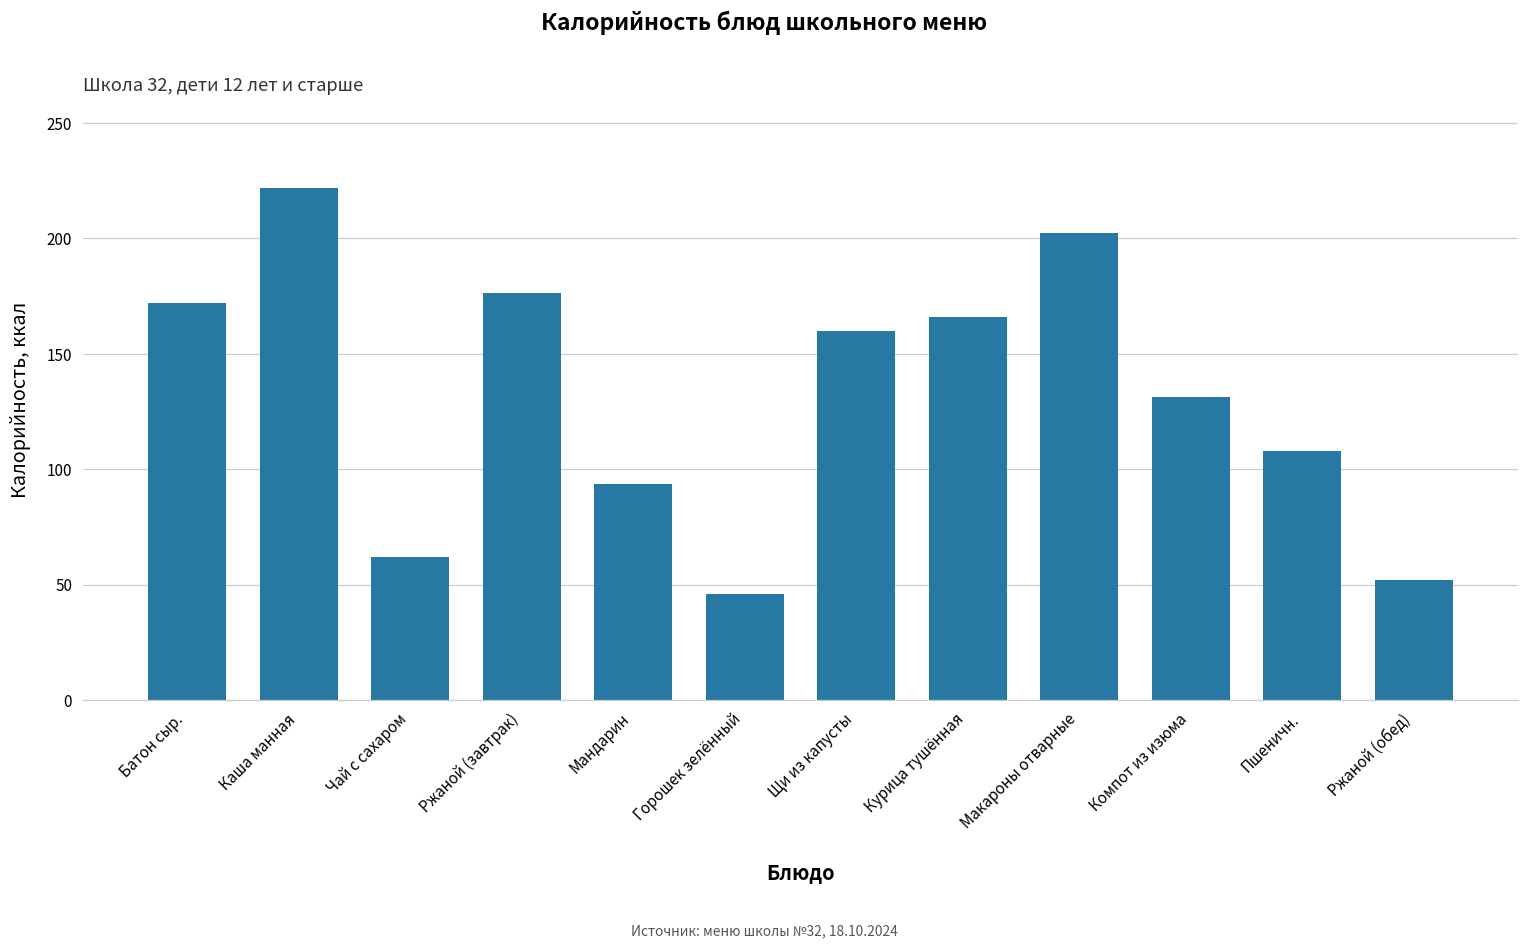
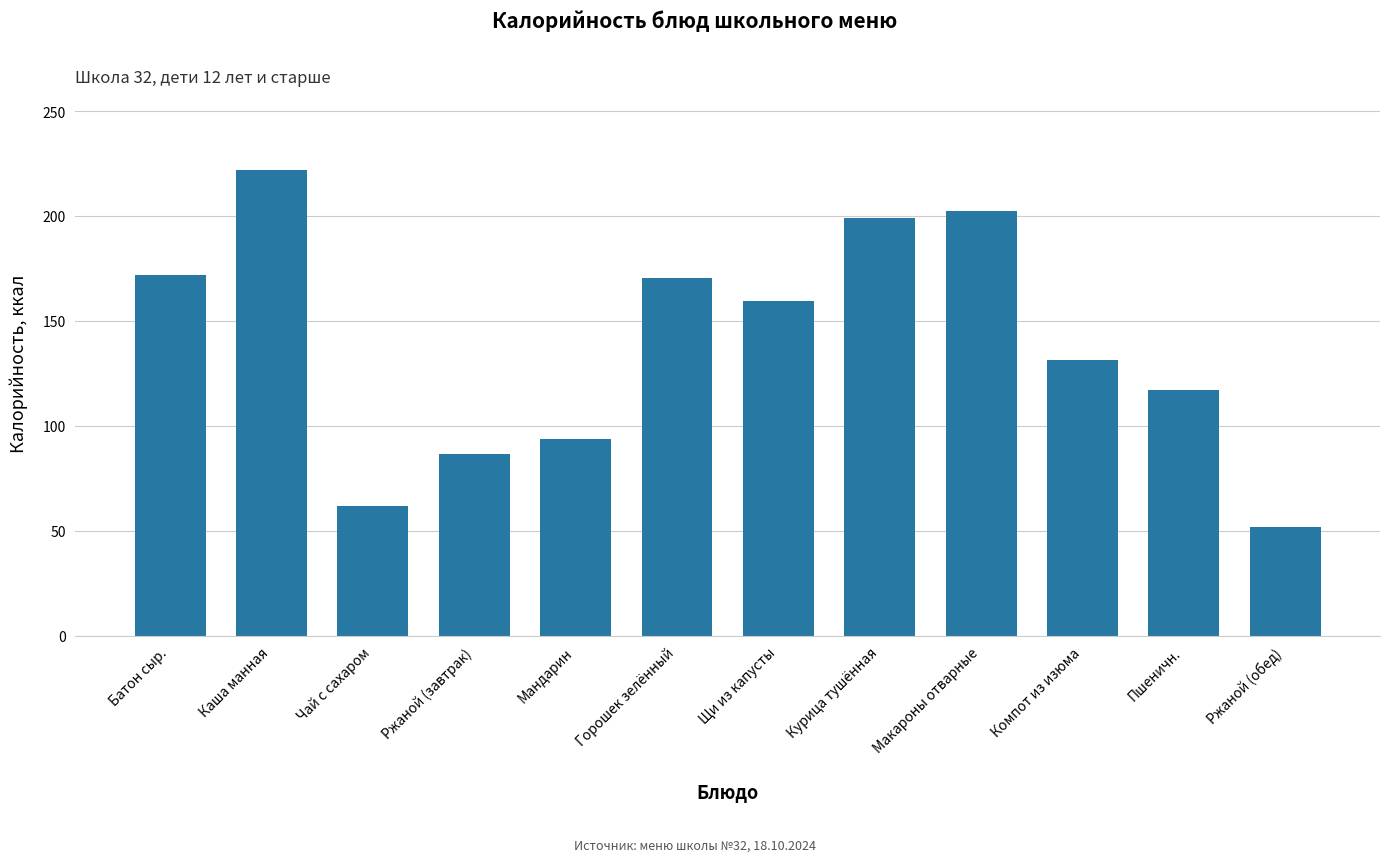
Ржаной (завтрак): 176 -> 87
Горошек зелённый: 46 -> 171
Курица тушённая: 166 -> 199
Пшеничн.: 108 -> 117
